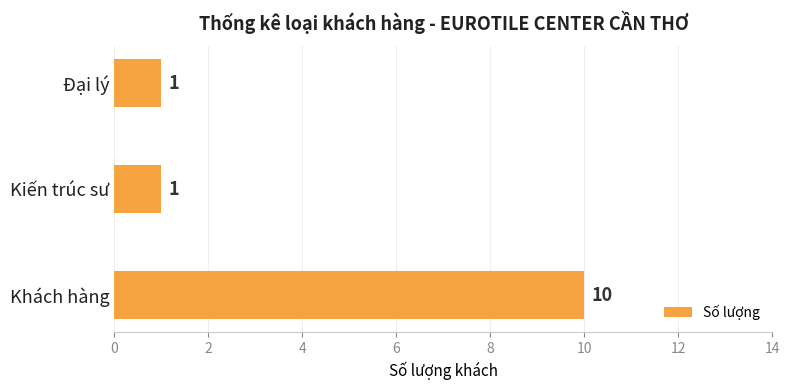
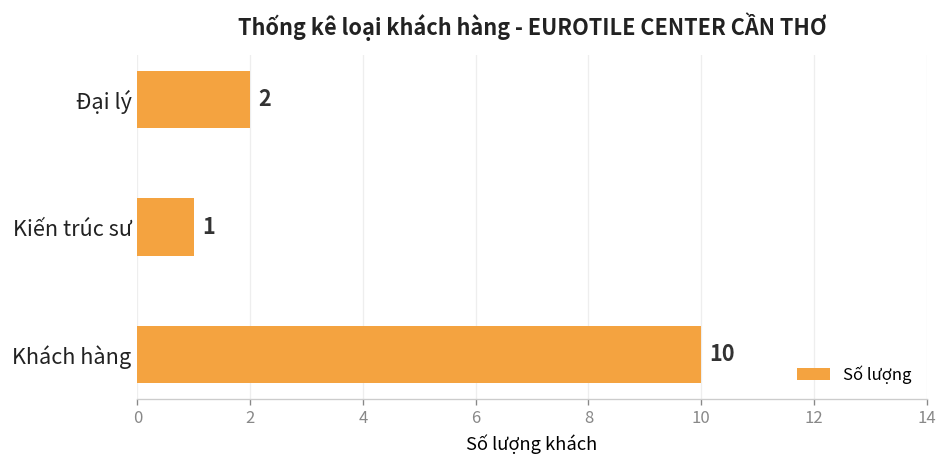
Đại lý: 1 -> 2
